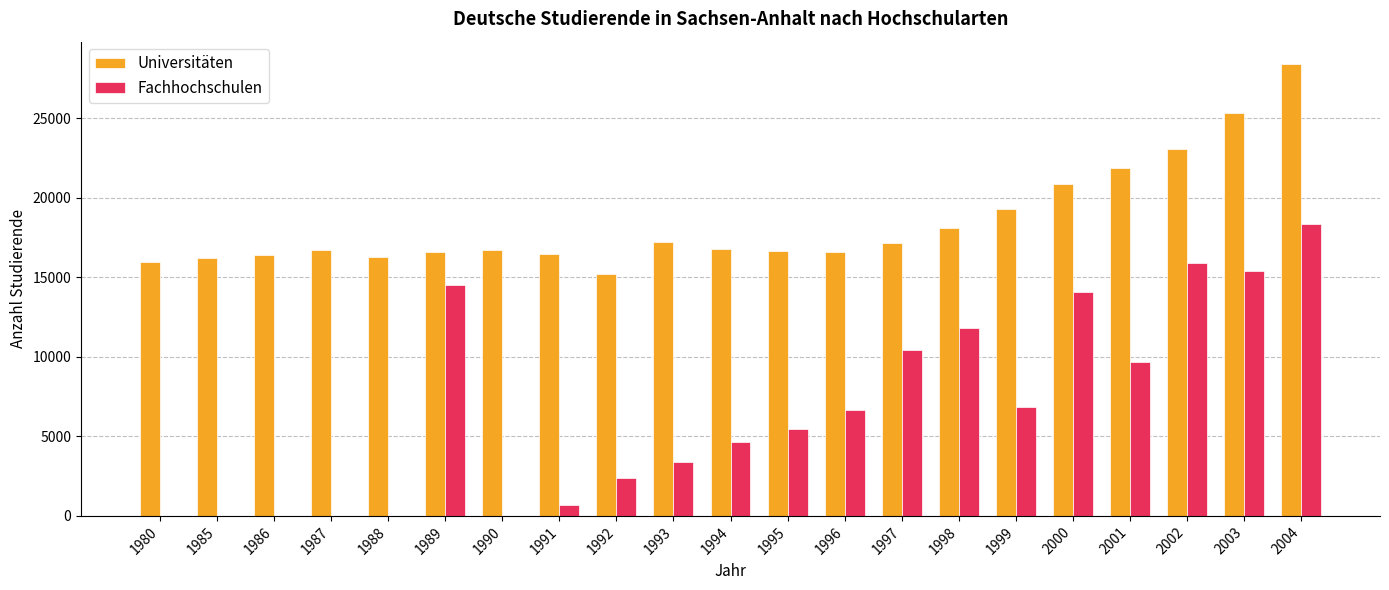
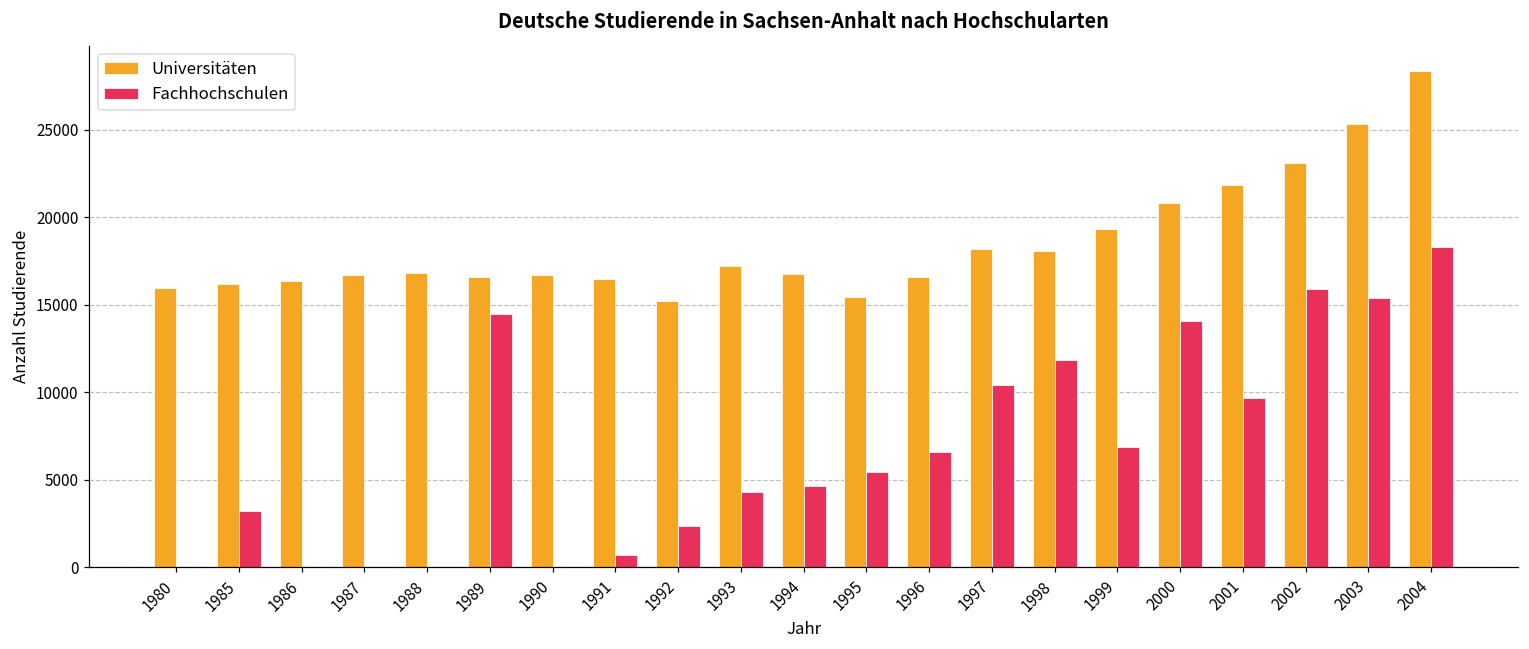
Fachhochschulen, 1985: 0 -> 3200
Universitäten, 1988: 16300 -> 16800
Fachhochschulen, 1993: 3400 -> 4300
Universitäten, 1995: 16600 -> 15500
Universitäten, 1997: 17200 -> 18200
